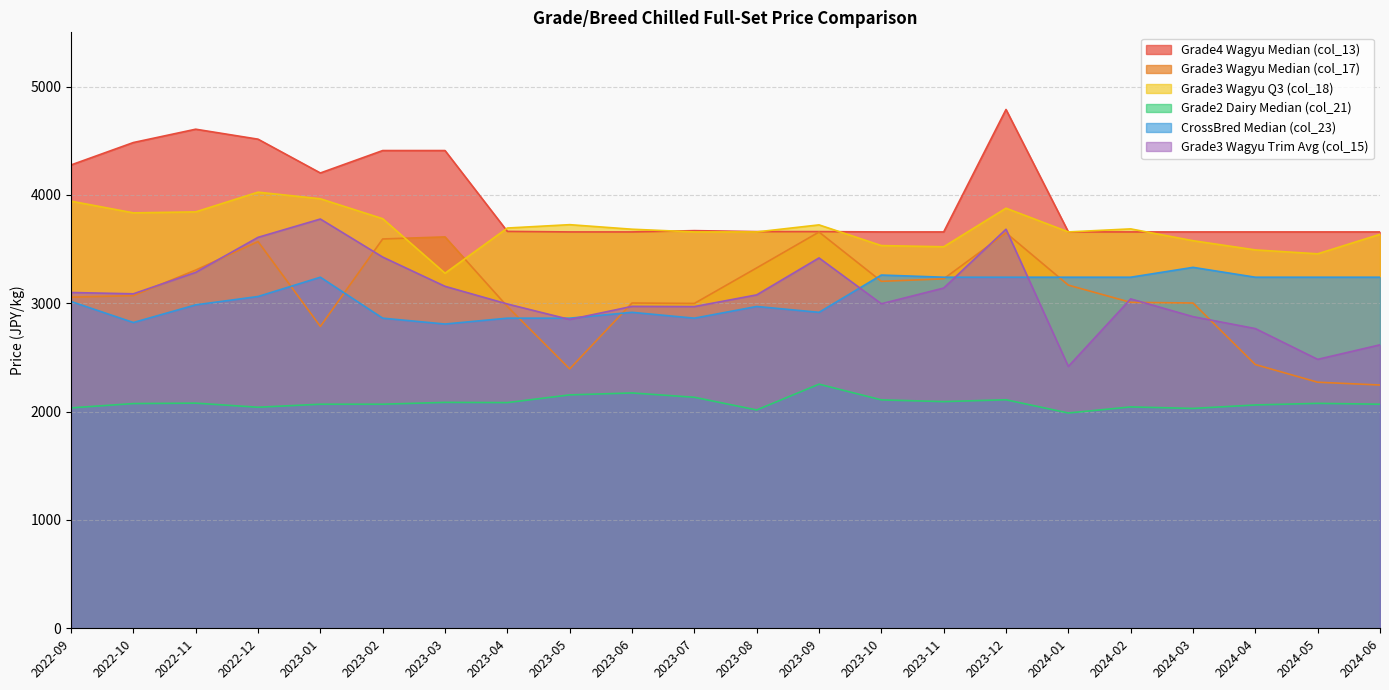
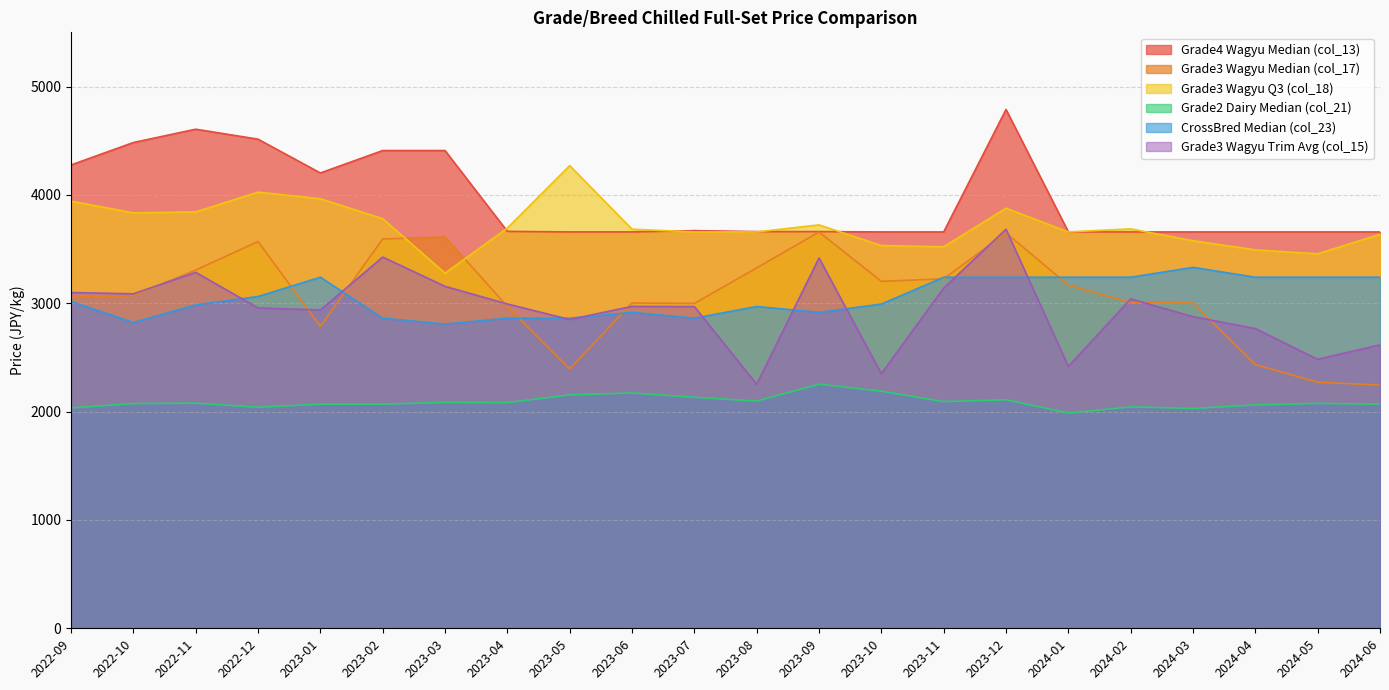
Grade3 Wagyu Trim Avg (col_15), 2022-12: 3610 -> 2960
Grade3 Wagyu Trim Avg (col_15), 2023-01: 3780 -> 2940
Grade3 Wagyu Q3 (col_18), 2023-05: 3730 -> 4270
Grade2 Dairy Median (col_21), 2023-08: 2020 -> 2100
Grade3 Wagyu Trim Avg (col_15), 2023-08: 3080 -> 2250
Grade2 Dairy Median (col_21), 2023-10: 2110 -> 2190
CrossBred Median (col_23), 2023-10: 3260 -> 2990
Grade3 Wagyu Trim Avg (col_15), 2023-10: 3000 -> 2350
